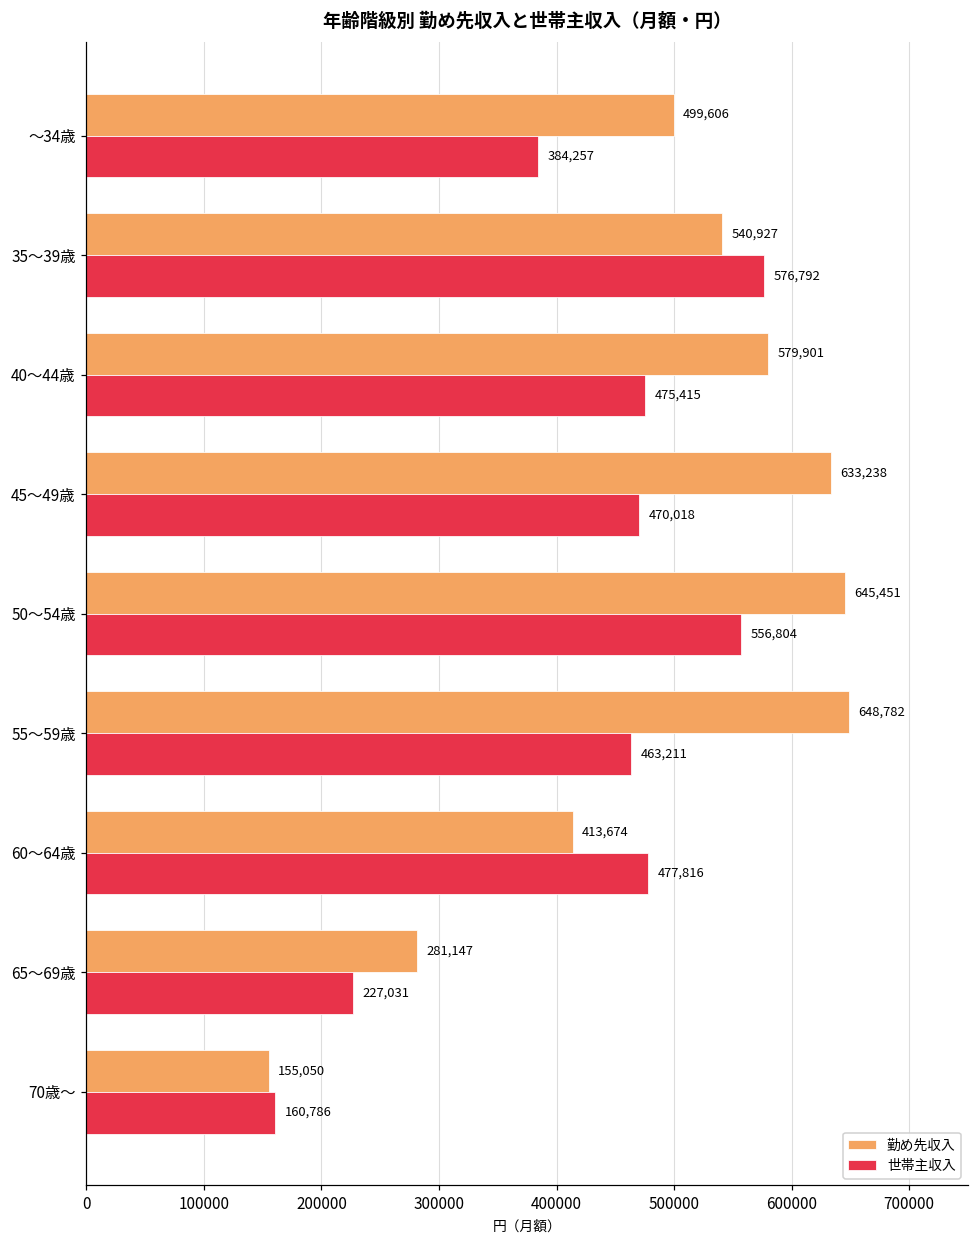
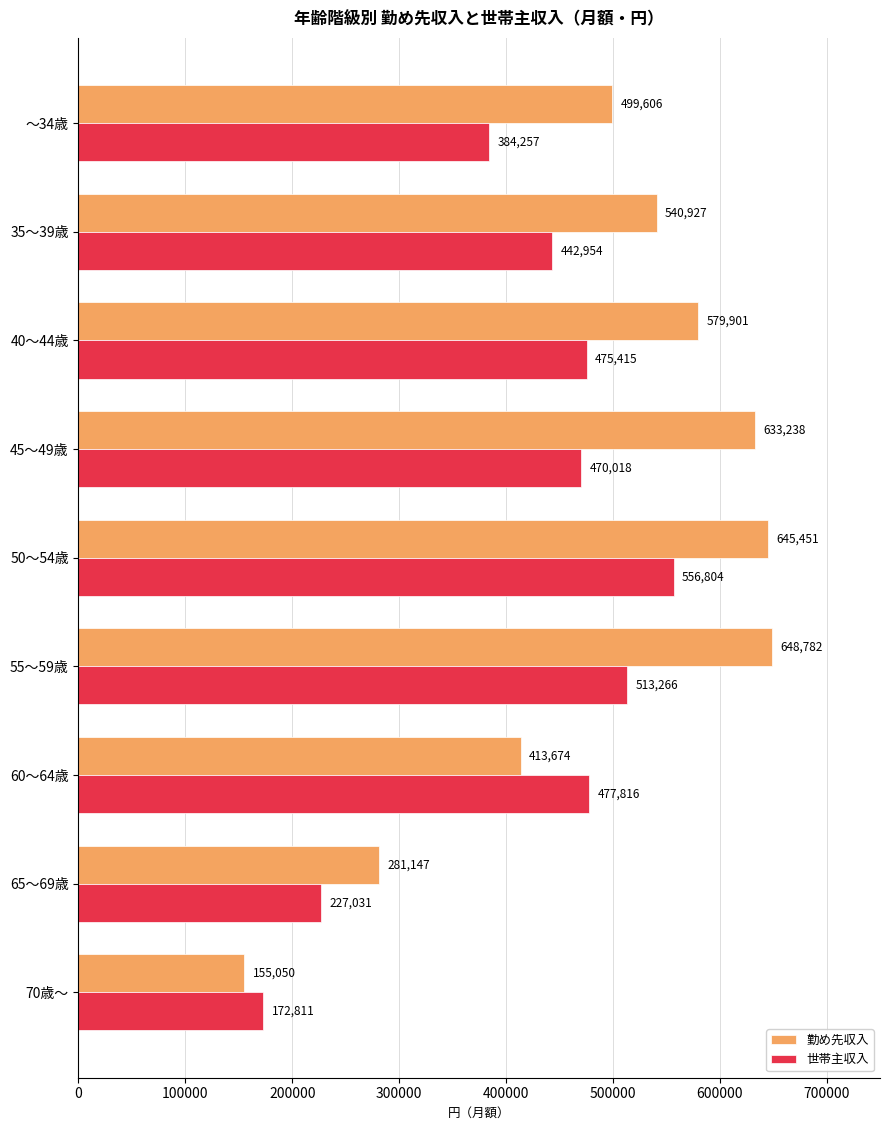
世帯主収入, 35～39歳: 576,792 -> 442,954
世帯主収入, 55～59歳: 463,211 -> 513,266
世帯主収入, 70歳～: 160,786 -> 172,811
